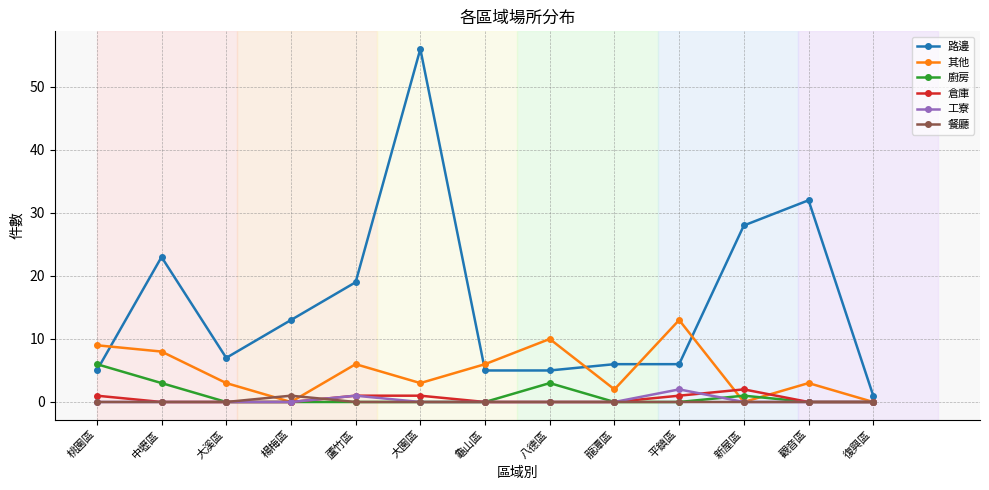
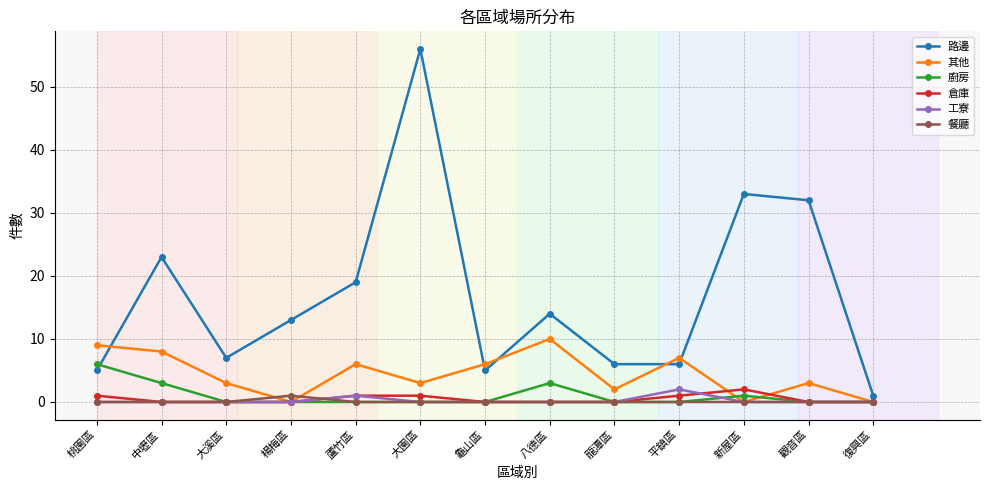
路邊, 八德區: 5 -> 14
其他, 平鎮區: 13 -> 7
路邊, 新屋區: 28 -> 33
